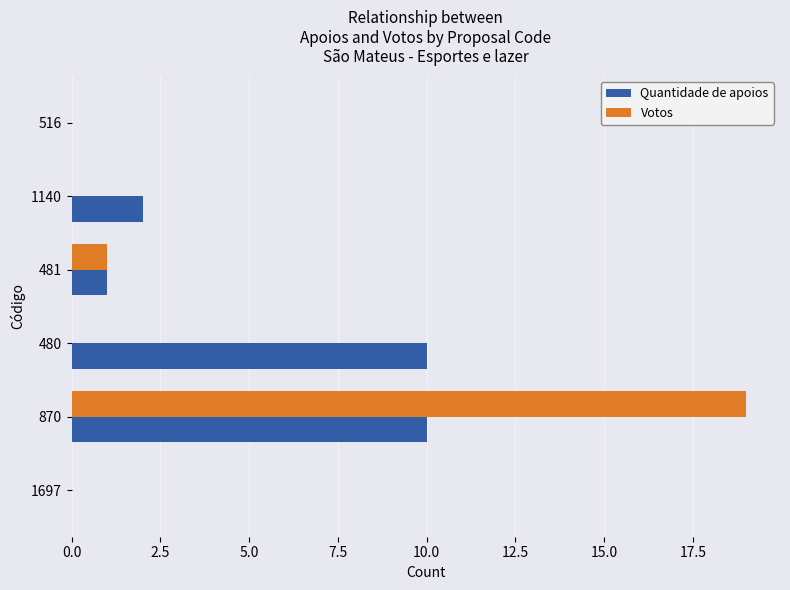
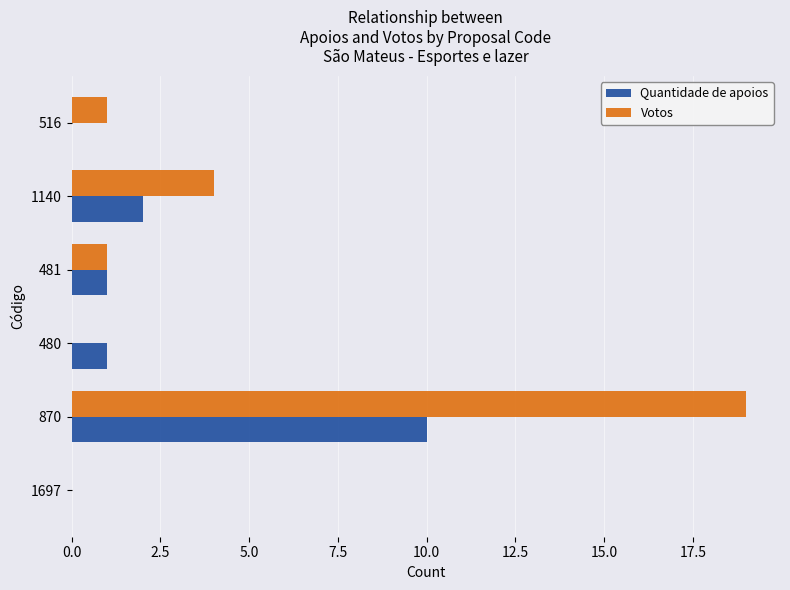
Votos, 516: 0 -> 1
Votos, 1140: 0 -> 4
Quantidade de apoios, 480: 10 -> 1
